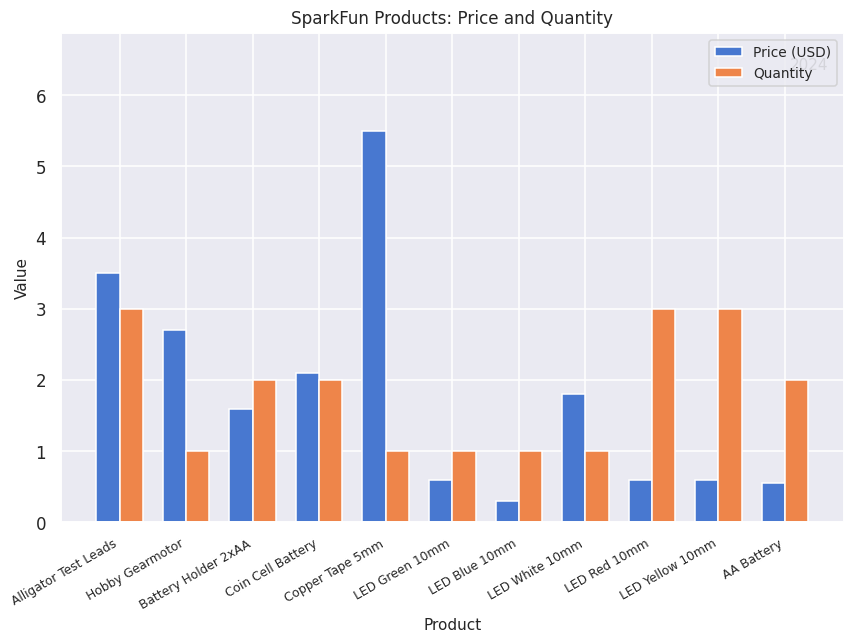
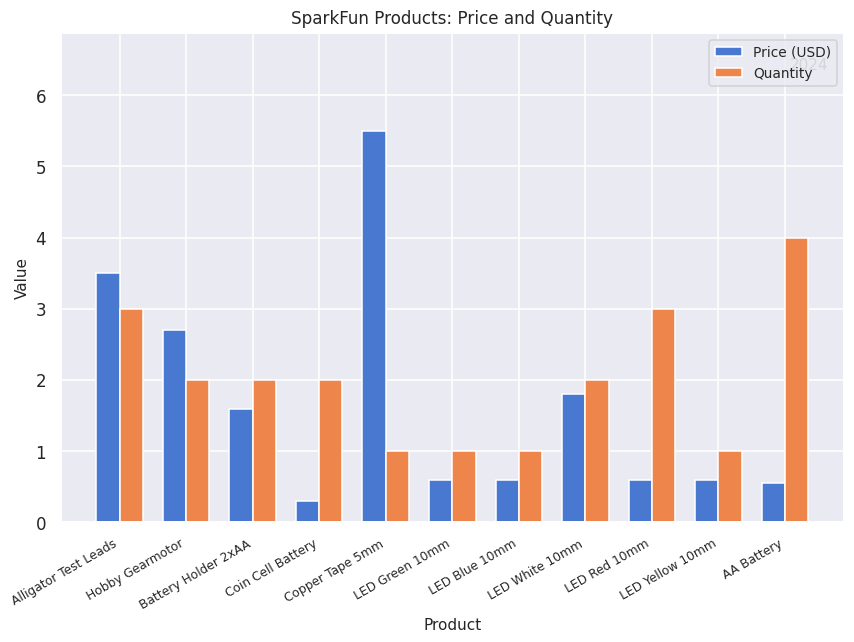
Quantity, Hobby Gearmotor: 1 -> 2
Price (USD), Coin Cell Battery: 2.1 -> 0.3
Price (USD), LED Blue 10mm: 0.3 -> 0.6
Quantity, LED White 10mm: 1 -> 2
Quantity, LED Yellow 10mm: 3 -> 1
Quantity, AA Battery: 2 -> 4
